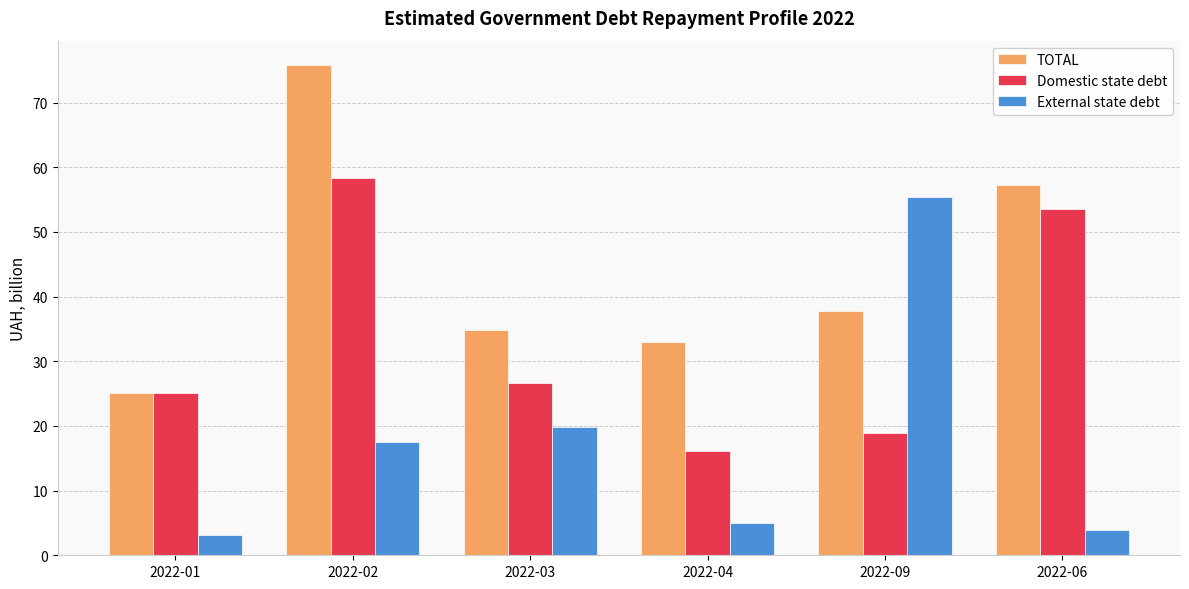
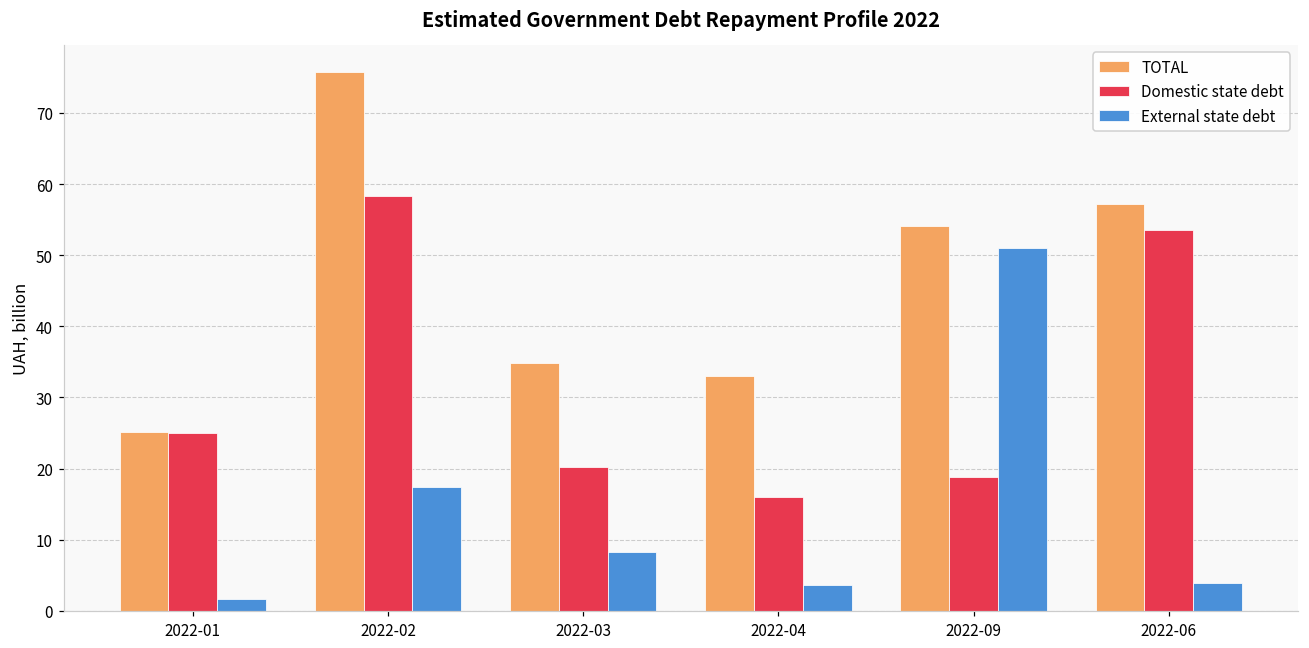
External state debt, 2022-01: 3 -> 2
Domestic state debt, 2022-03: 27 -> 20
External state debt, 2022-03: 20 -> 8
External state debt, 2022-04: 5 -> 4
TOTAL, 2022-09: 38 -> 54
External state debt, 2022-09: 55 -> 51
